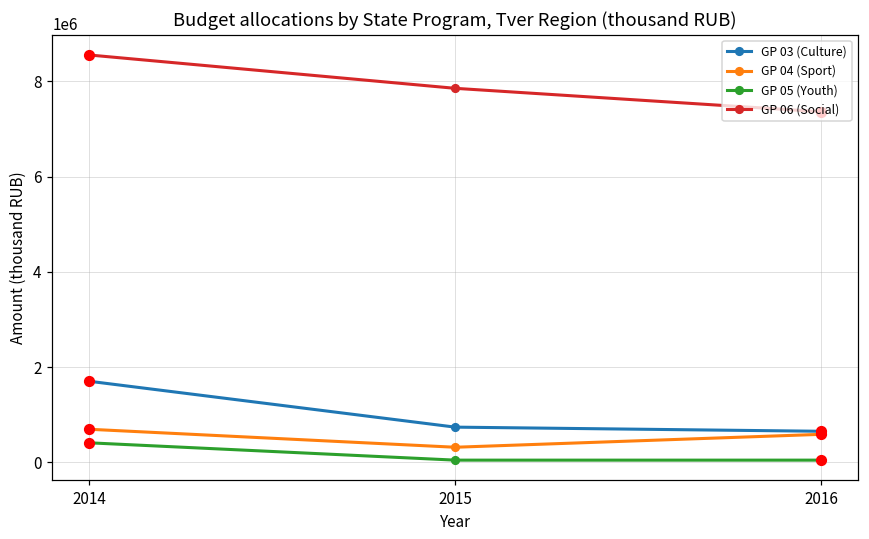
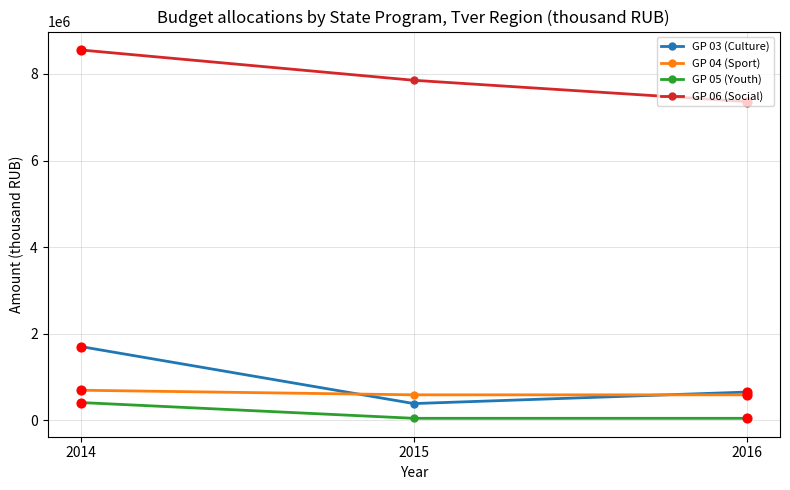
GP 03 (Culture), 2015: 700000 -> 400000
GP 04 (Sport), 2015: 300000 -> 600000
